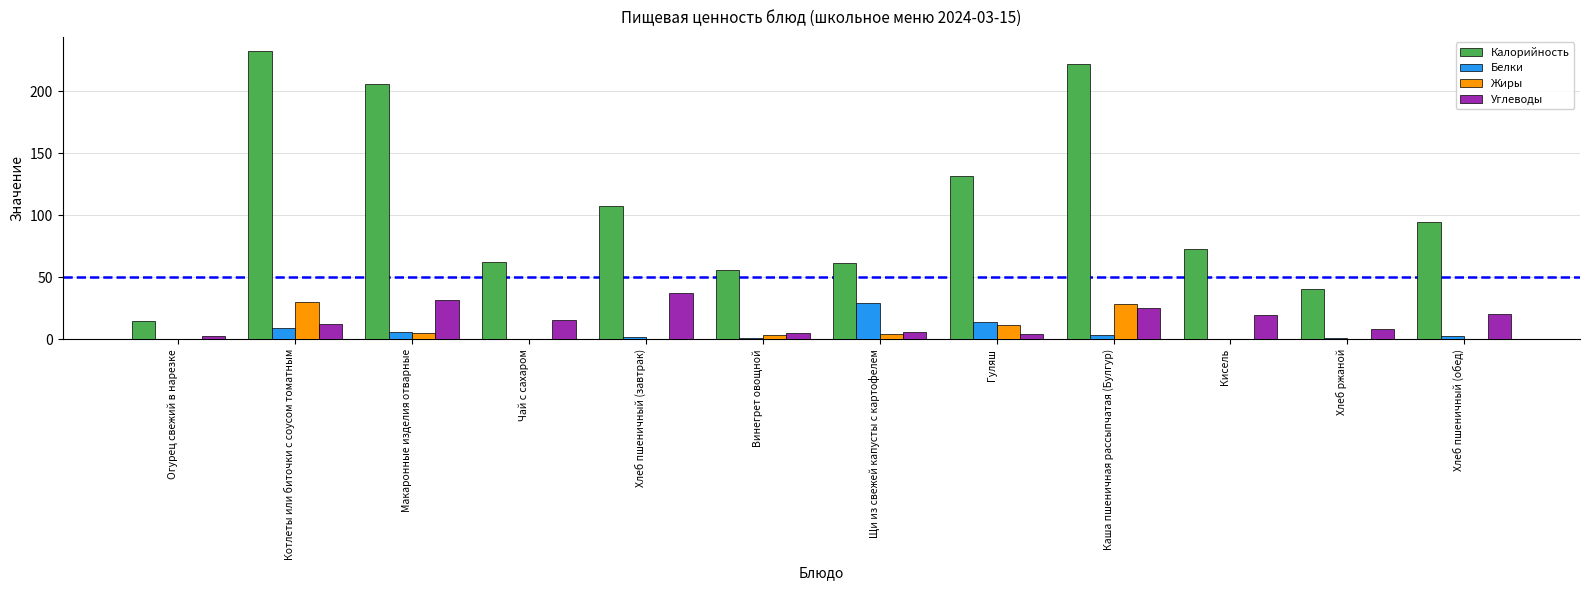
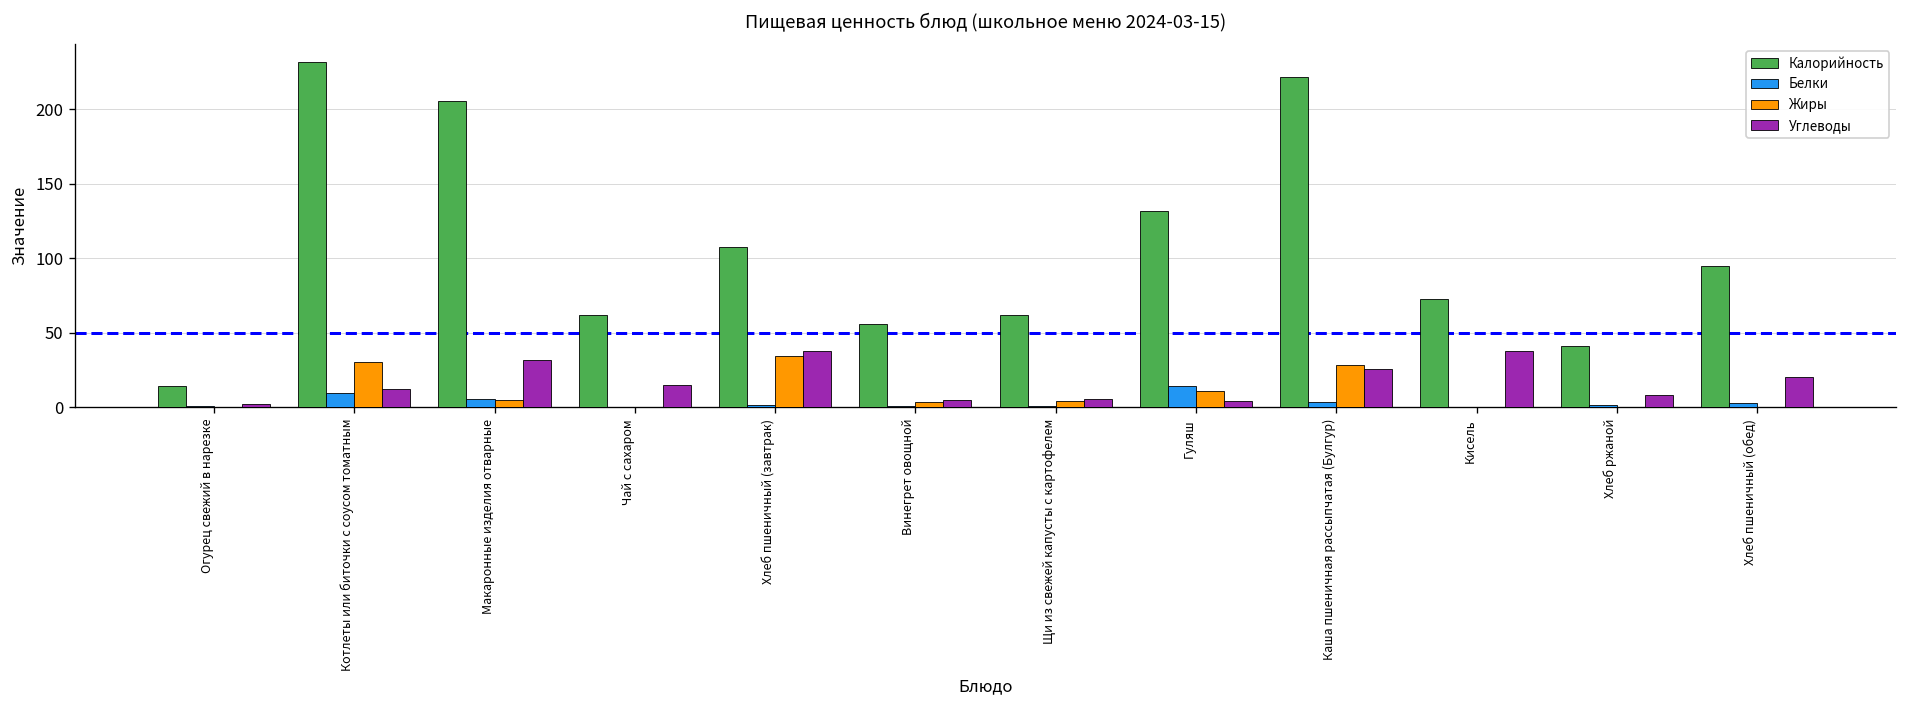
Жиры, Хлеб пшеничный (завтрак): 0 -> 34
Белки, Щи из свежей капусты с картофелем: 29 -> 1
Углеводы, Кисель: 20 -> 38
